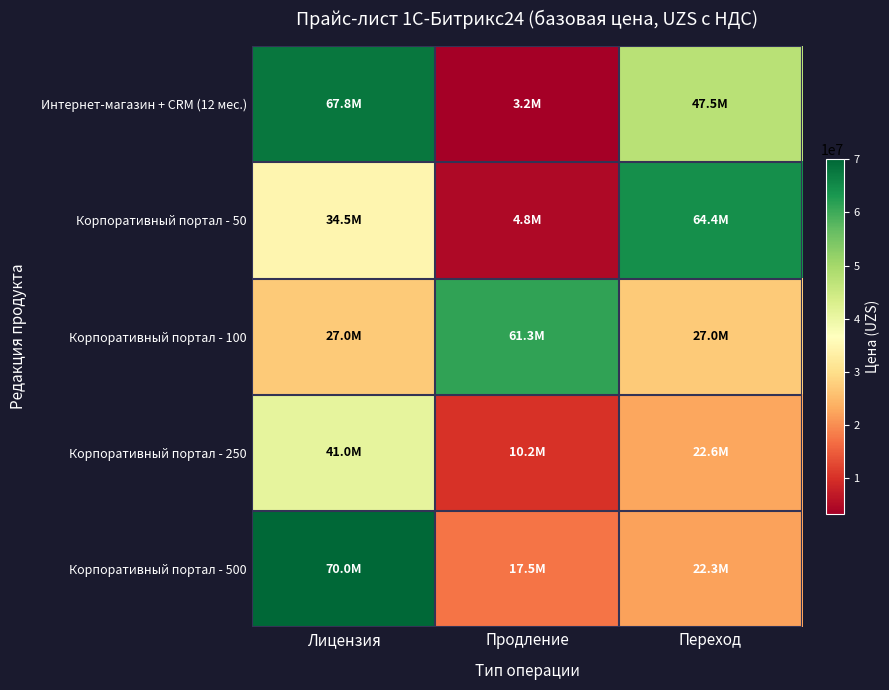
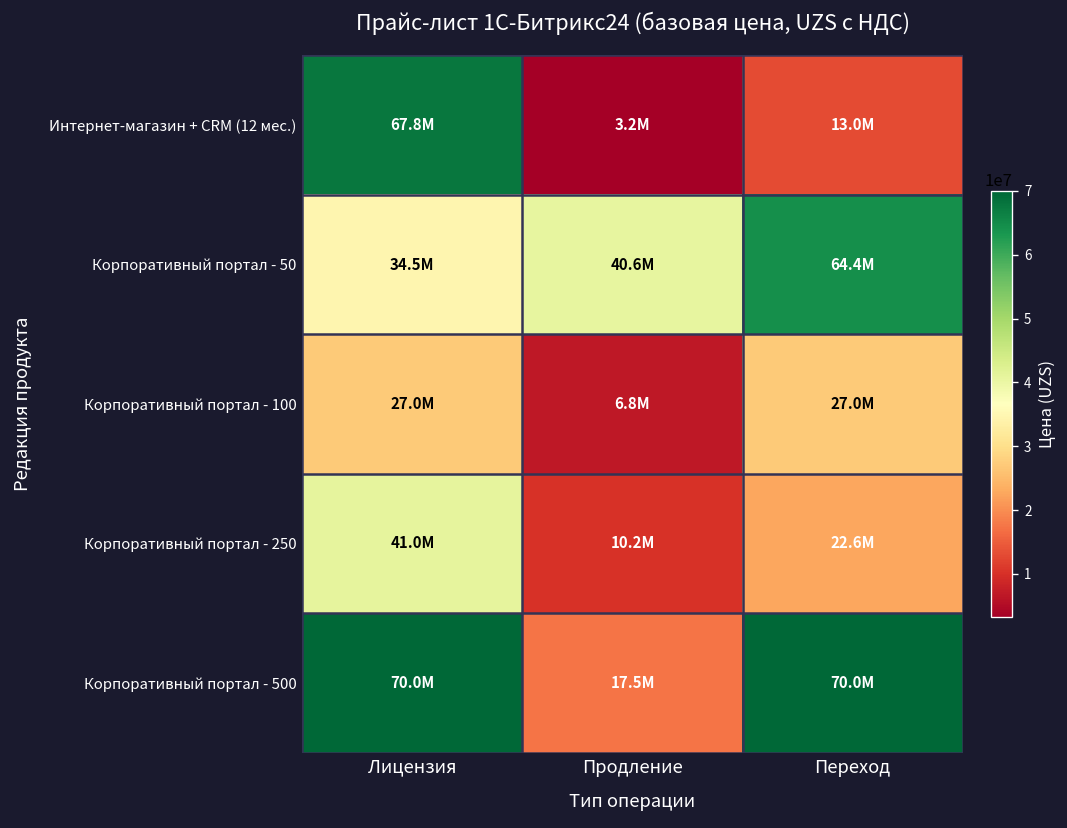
Интернет-магазин + CRM (12 мес.), Переход: 47.5M -> 13.0M
Корпоративный портал - 50, Продление: 4.8M -> 40.6M
Корпоративный портал - 100, Продление: 61.3M -> 6.8M
Корпоративный портал - 500, Переход: 22.3M -> 70.0M
